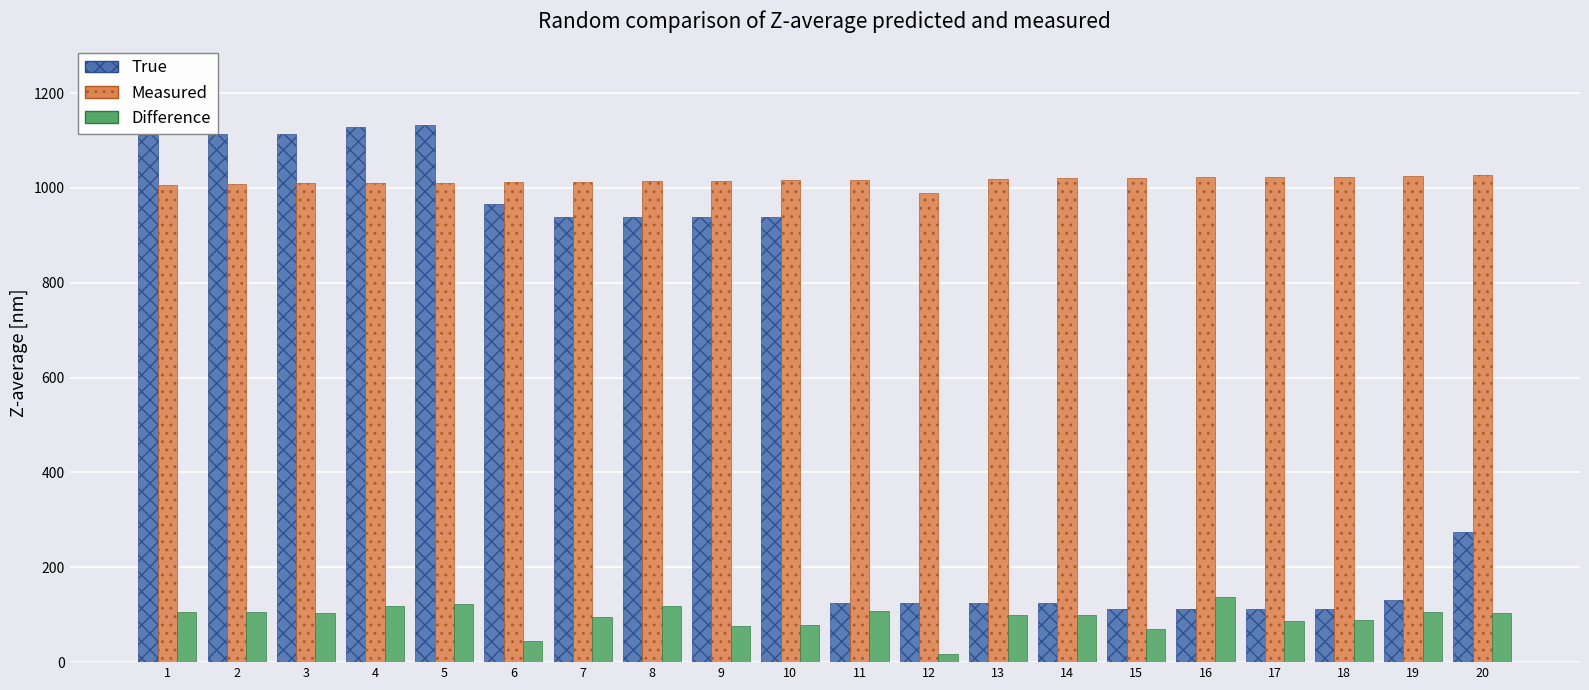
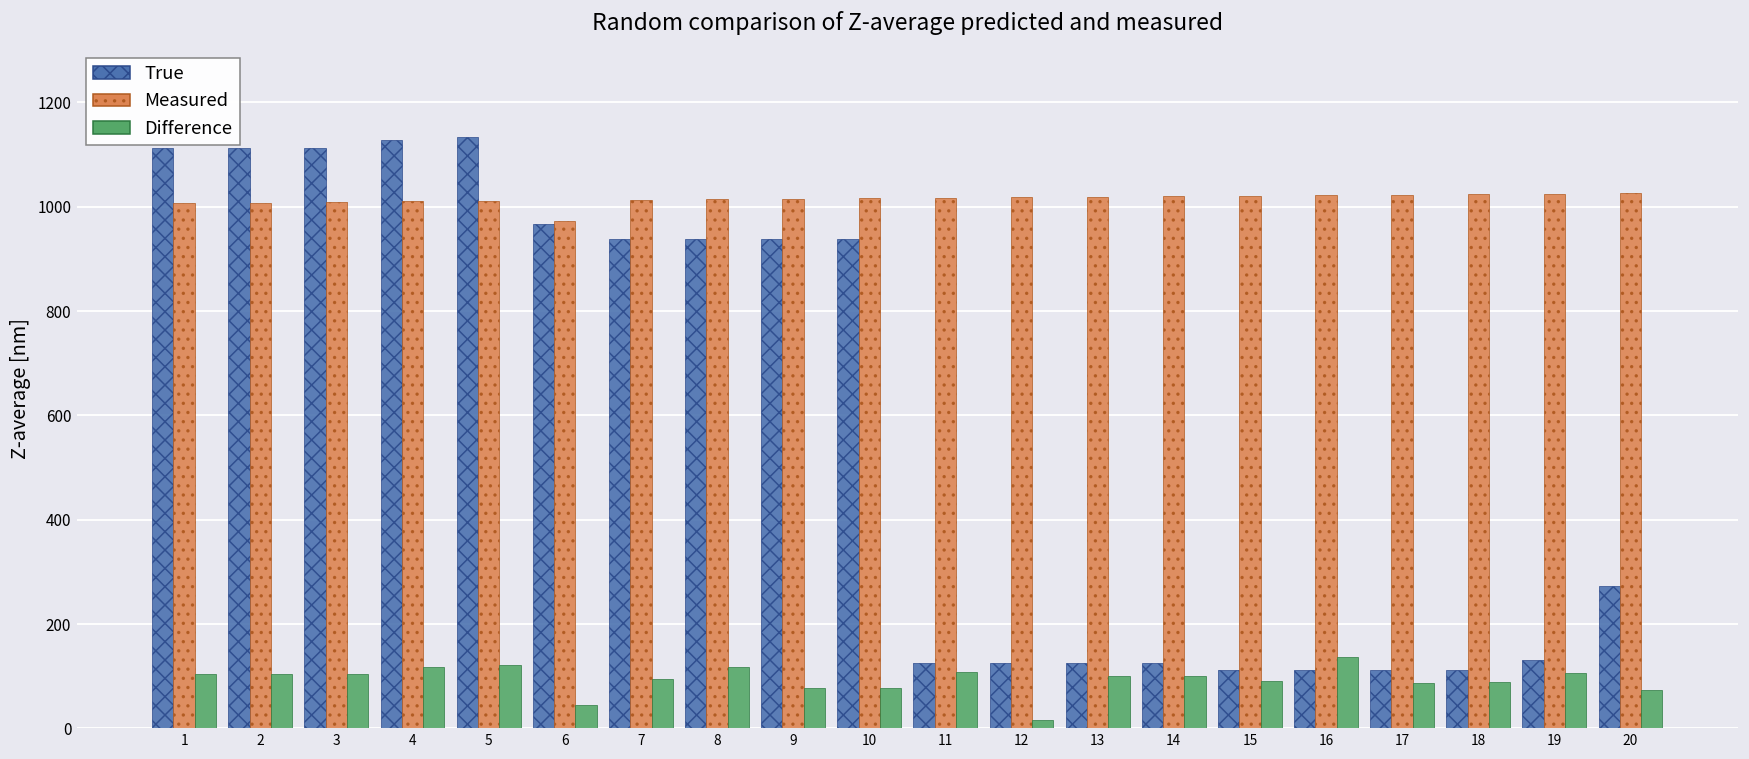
Measured, 6: 1010 -> 970
Measured, 12: 990 -> 1020
Difference, 15: 70 -> 90
Difference, 20: 100 -> 70
